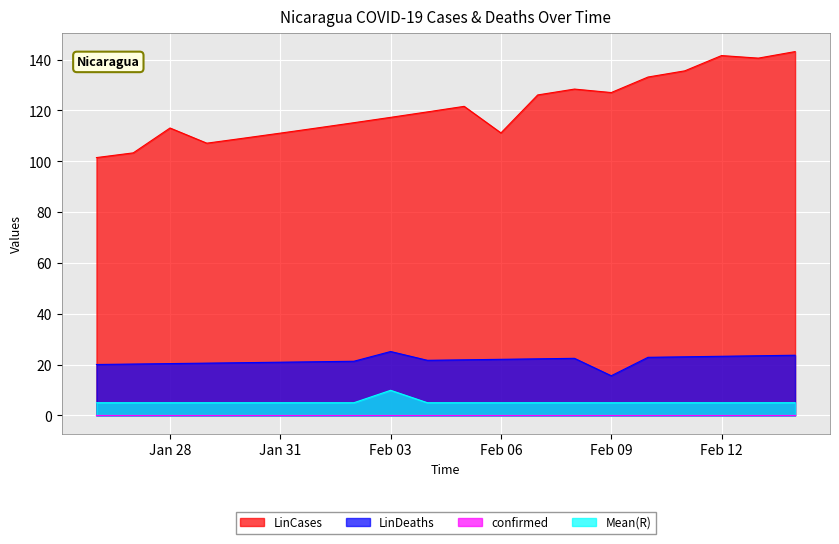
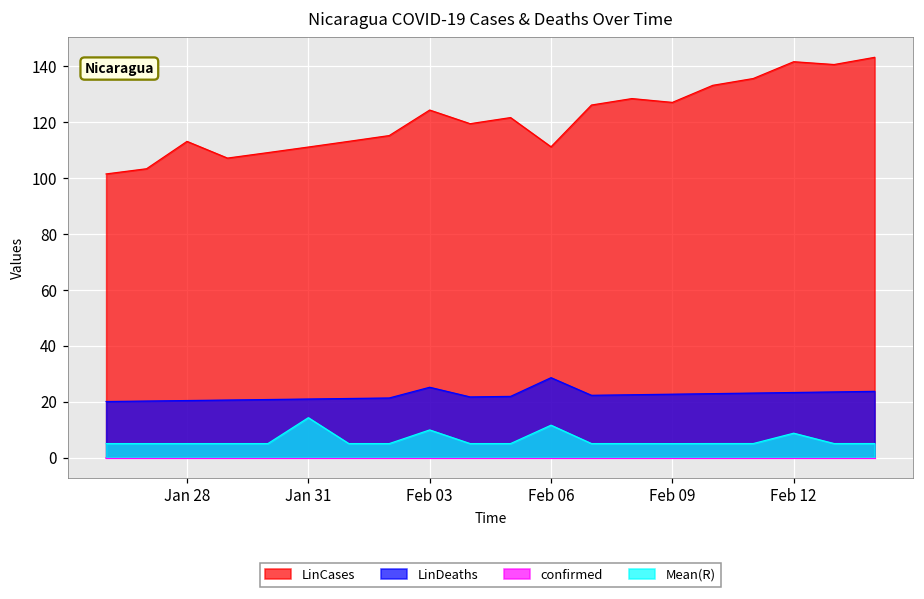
Mean(R), Jan 31: 5 -> 14
LinCases, Feb 03: 117 -> 124
LinDeaths, Feb 06: 22 -> 29
Mean(R), Feb 06: 5 -> 12
LinDeaths, Feb 09: 16 -> 23
Mean(R), Feb 12: 5 -> 9
